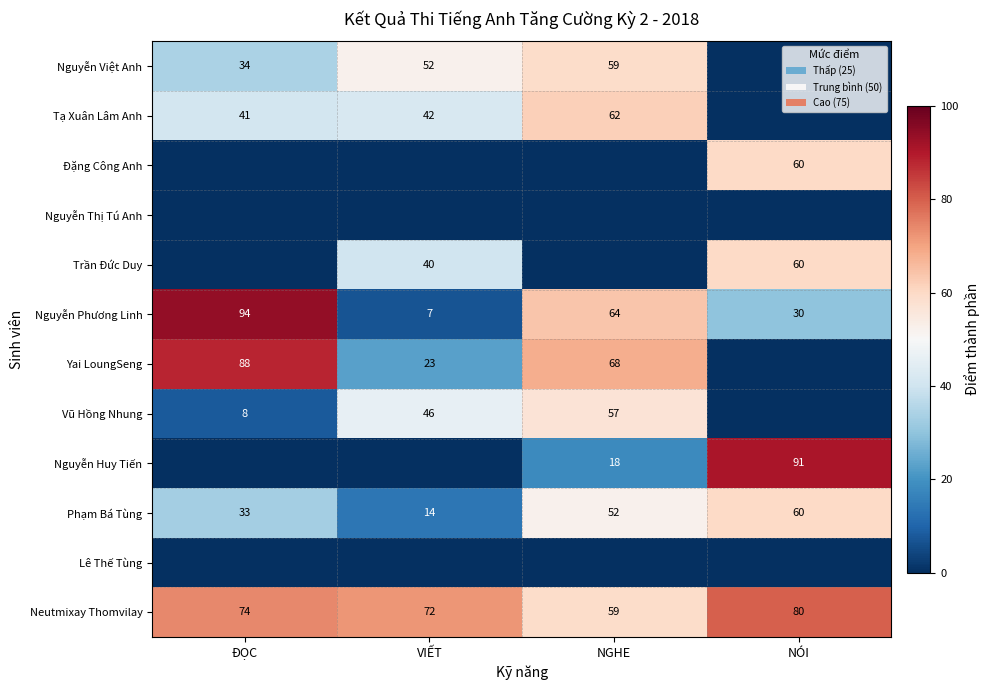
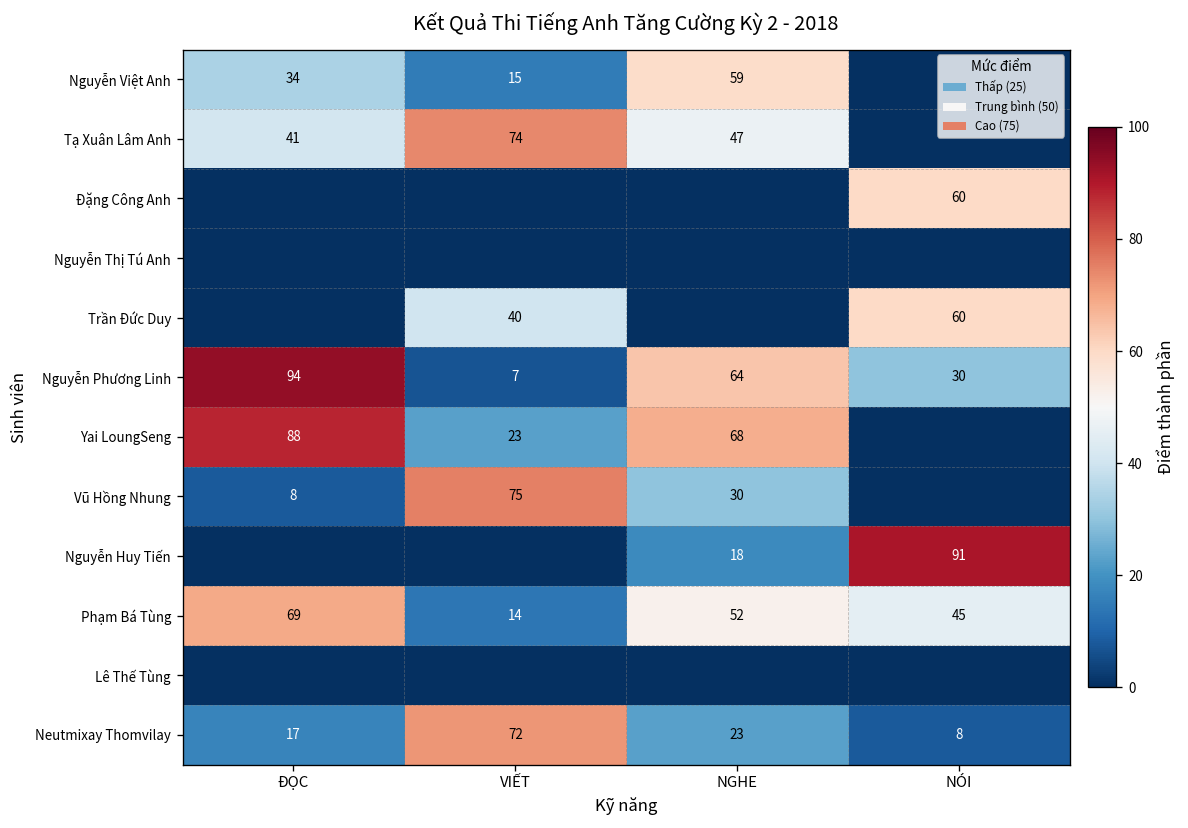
Nguyễn Việt Anh, VIẾT: 52 -> 15
Tạ Xuân Lâm Anh, VIẾT: 42 -> 74
Tạ Xuân Lâm Anh, NGHE: 62 -> 47
Vũ Hồng Nhung, VIẾT: 46 -> 75
Vũ Hồng Nhung, NGHE: 57 -> 30
Phạm Bá Tùng, ĐỌC: 33 -> 69
Phạm Bá Tùng, NÓI: 60 -> 45
Neutmixay Thomvilay, ĐỌC: 74 -> 17
Neutmixay Thomvilay, NGHE: 59 -> 23
Neutmixay Thomvilay, NÓI: 80 -> 8
